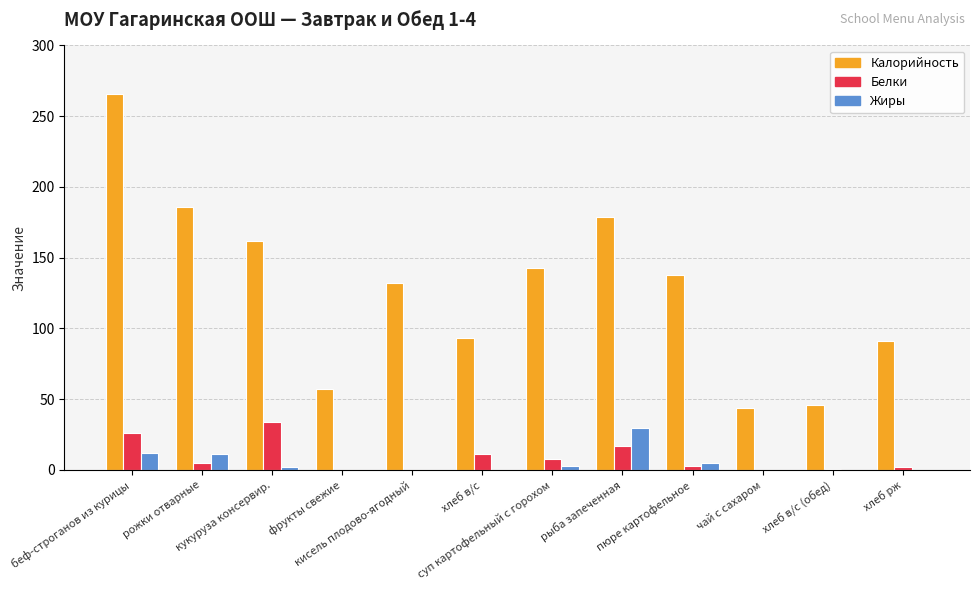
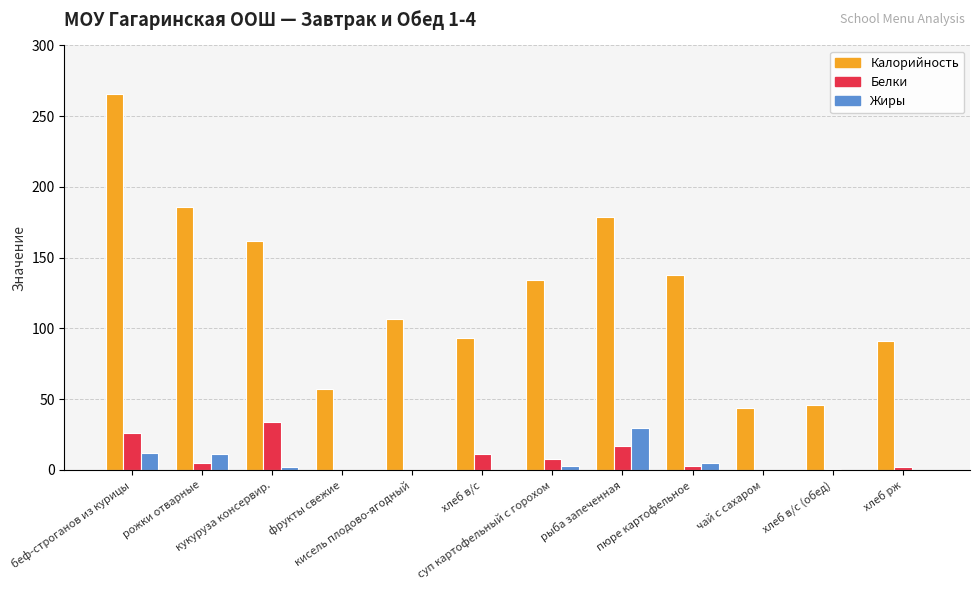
Калорийность, кисель плодово-ягодный: 132 -> 107
Калорийность, суп картофельный с горохом: 143 -> 134
